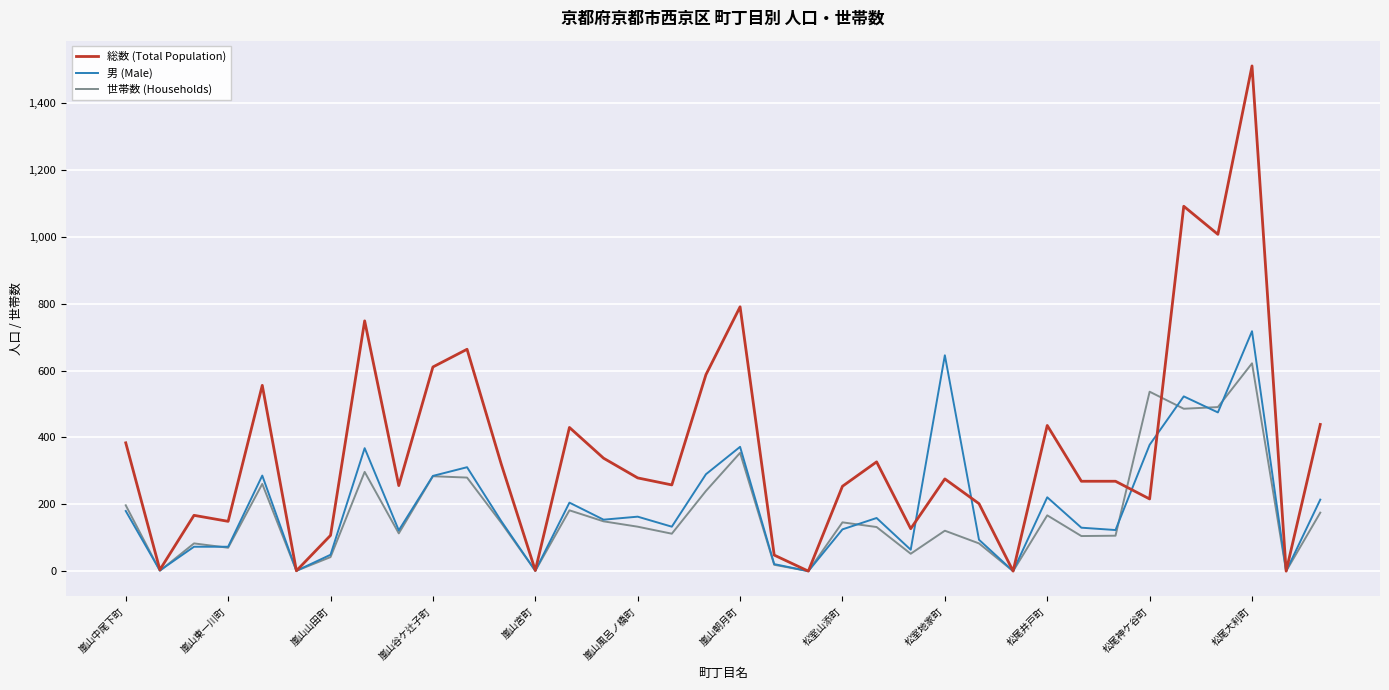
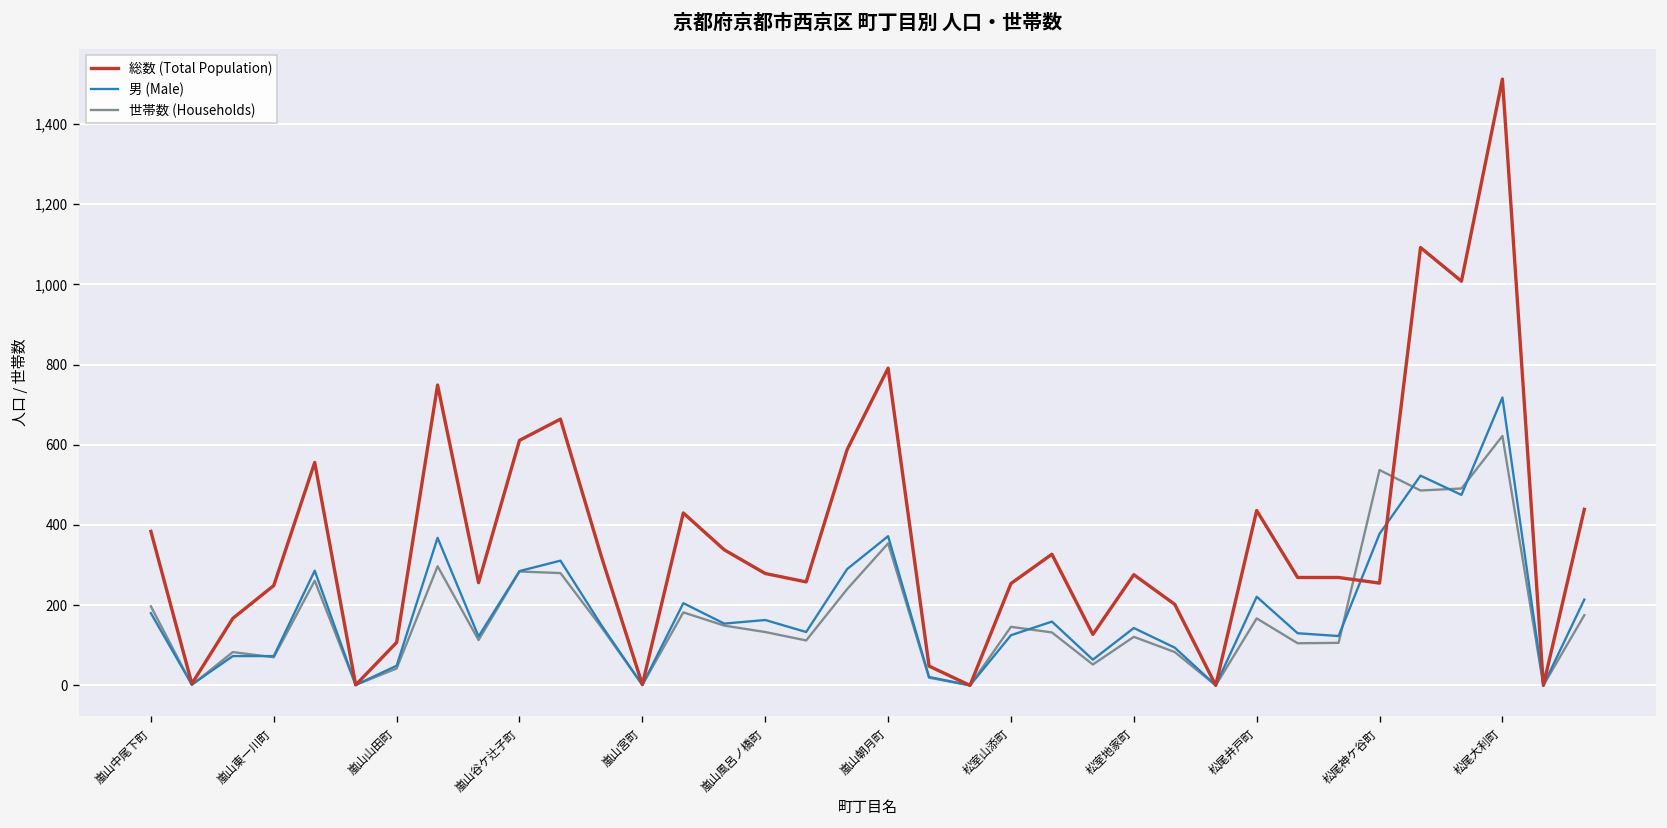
総数 (Total Population), 嵐山東一川町: 150 -> 250
男 (Male), 松室地家町: 650 -> 140
総数 (Total Population), 松尾神ケ谷町: 220 -> 260
